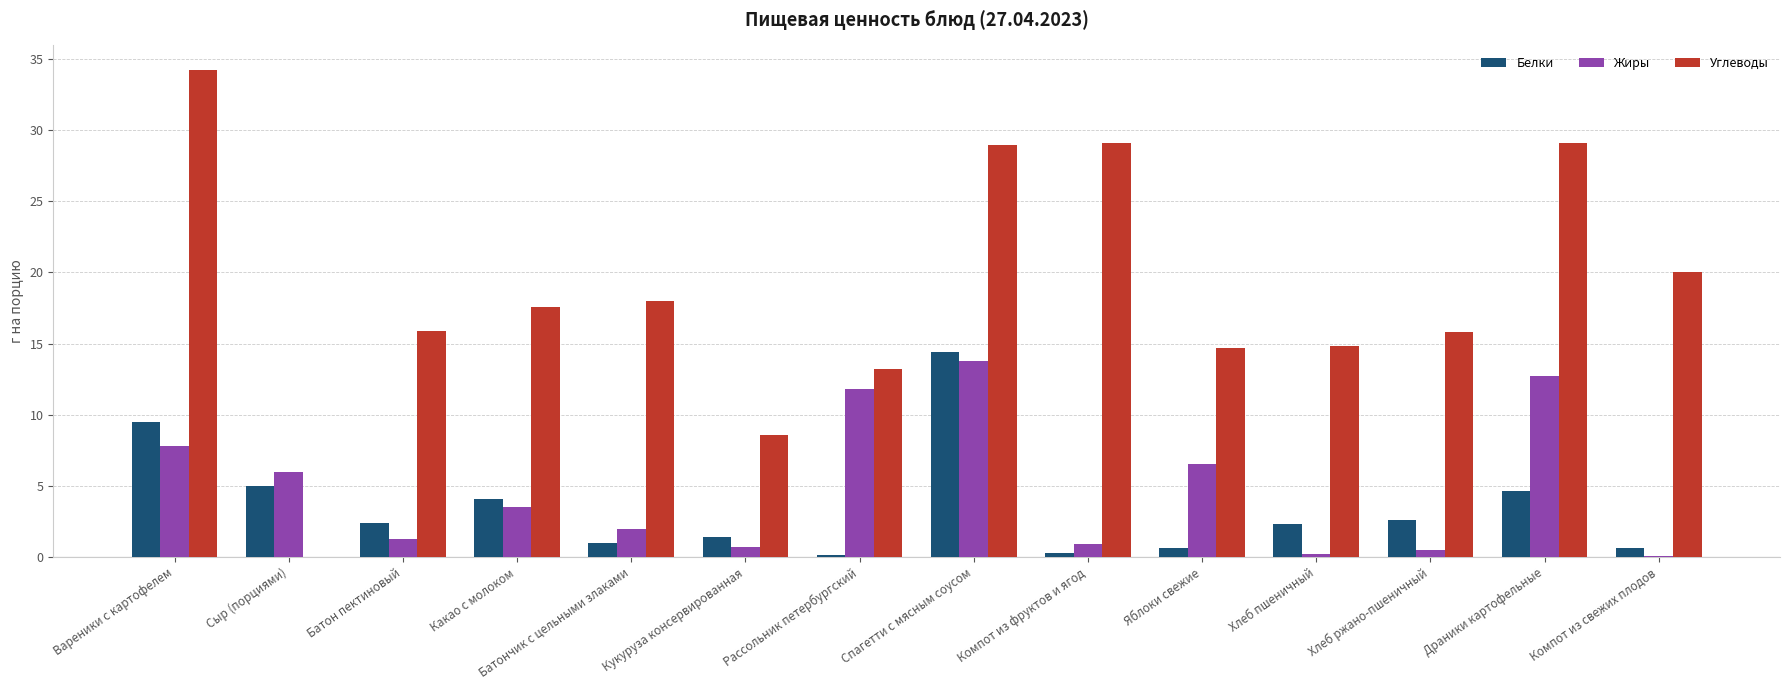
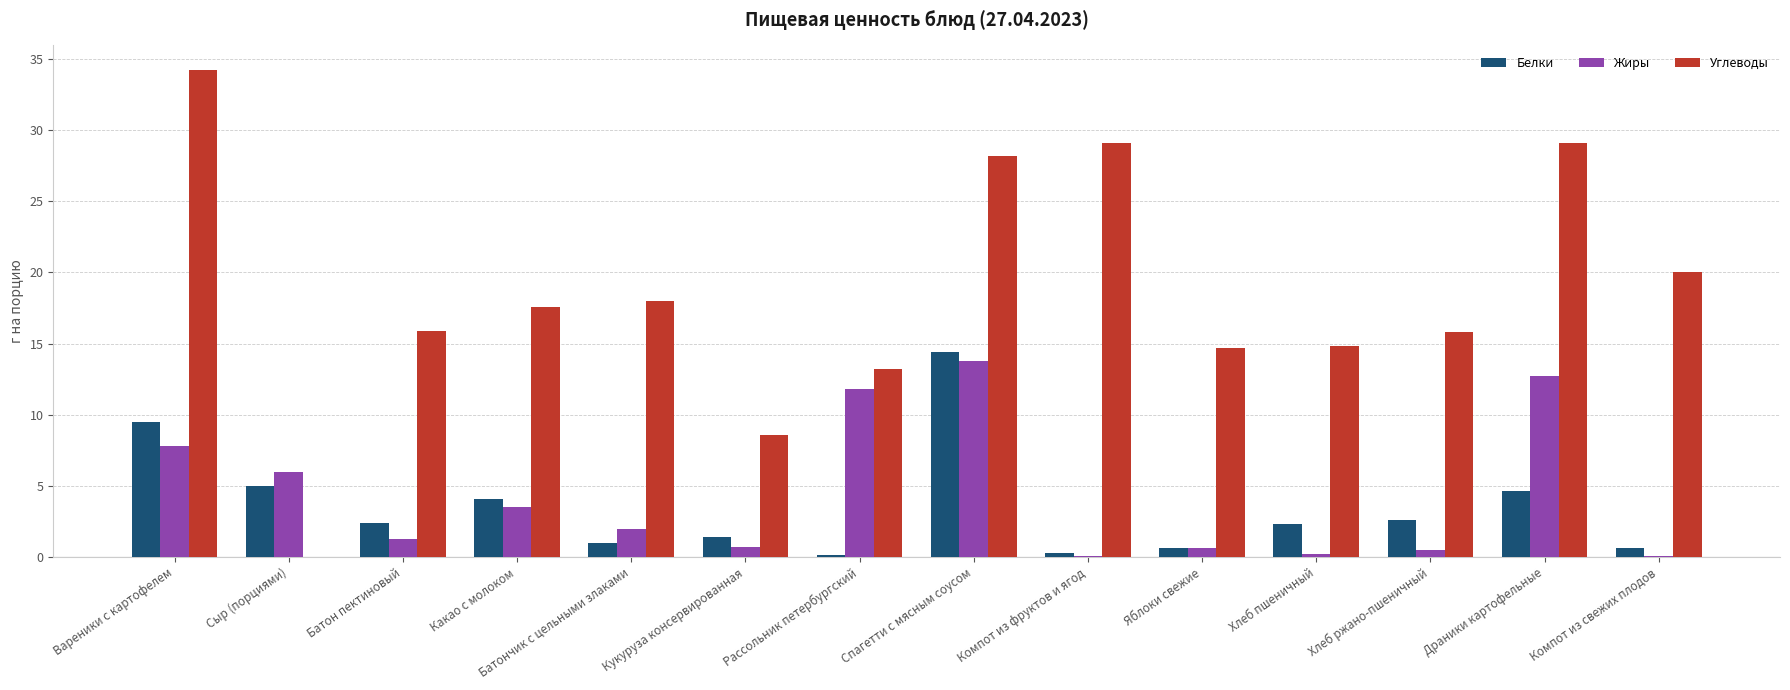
Углеводы, Спагетти с мясным соусом: 29.0 -> 28.2
Жиры, Компот из фруктов и ягод: 0.9 -> 0.1
Жиры, Яблоки свежие: 6.5 -> 0.6
